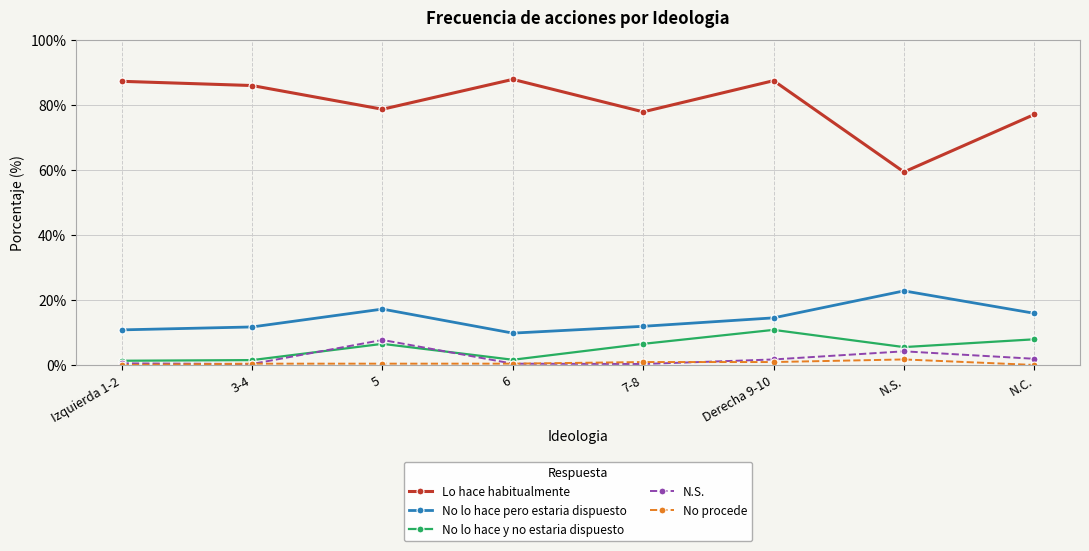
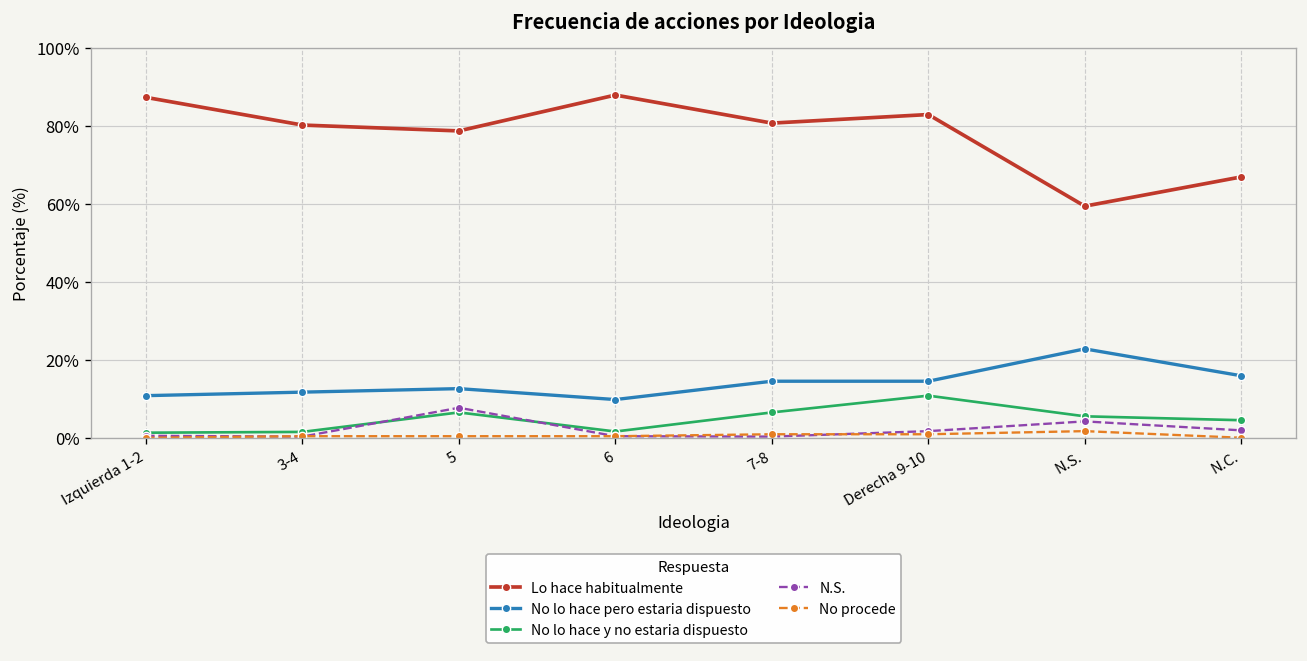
Lo hace habitualmente, 3-4: 86% -> 80%
No lo hace pero estaria dispuesto, 5: 17% -> 13%
Lo hace habitualmente, 7-8: 78% -> 81%
No lo hace pero estaria dispuesto, 7-8: 12% -> 15%
Lo hace habitualmente, Derecha 9-10: 88% -> 83%
Lo hace habitualmente, N.C.: 77% -> 67%
No lo hace y no estaria dispuesto, N.C.: 8% -> 5%
